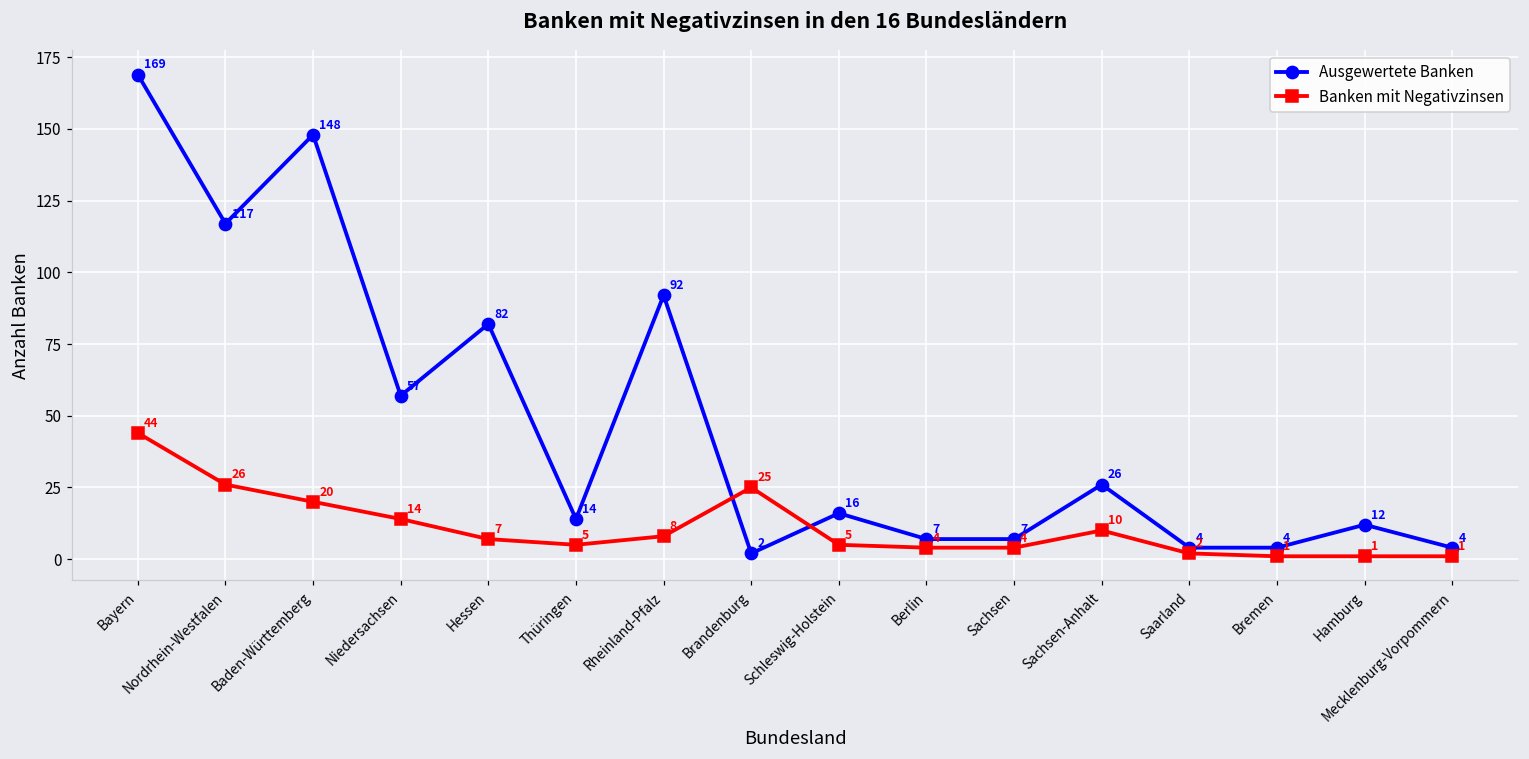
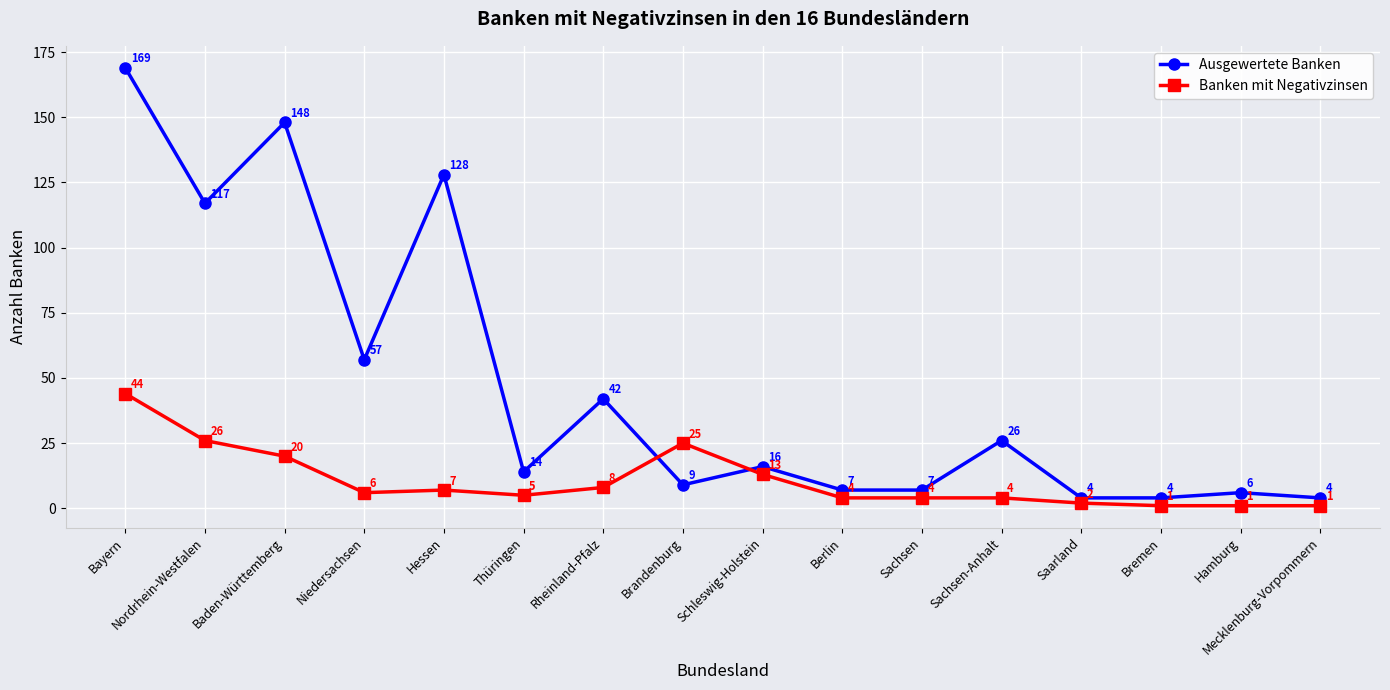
Banken mit Negativzinsen, Niedersachsen: 14 -> 6
Ausgewertete Banken, Hessen: 82 -> 128
Ausgewertete Banken, Rheinland-Pfalz: 92 -> 42
Ausgewertete Banken, Brandenburg: 2 -> 9
Banken mit Negativzinsen, Schleswig-Holstein: 5 -> 13
Banken mit Negativzinsen, Sachsen-Anhalt: 10 -> 4
Ausgewertete Banken, Hamburg: 12 -> 6
